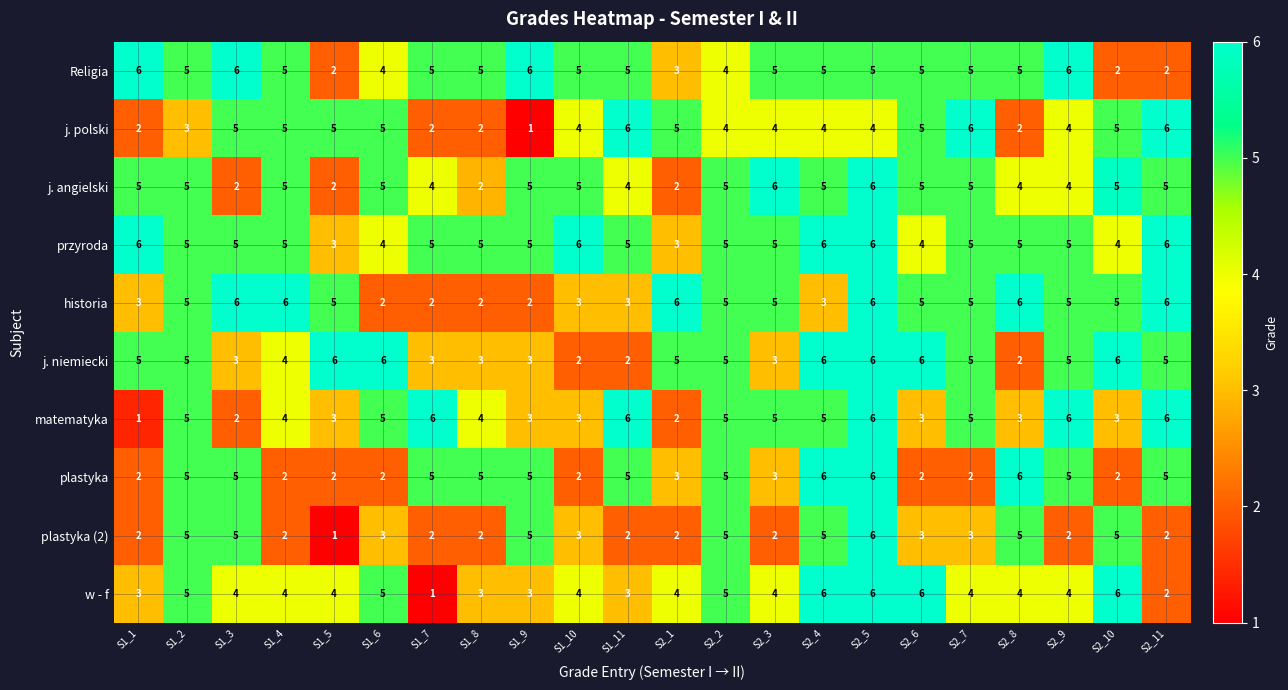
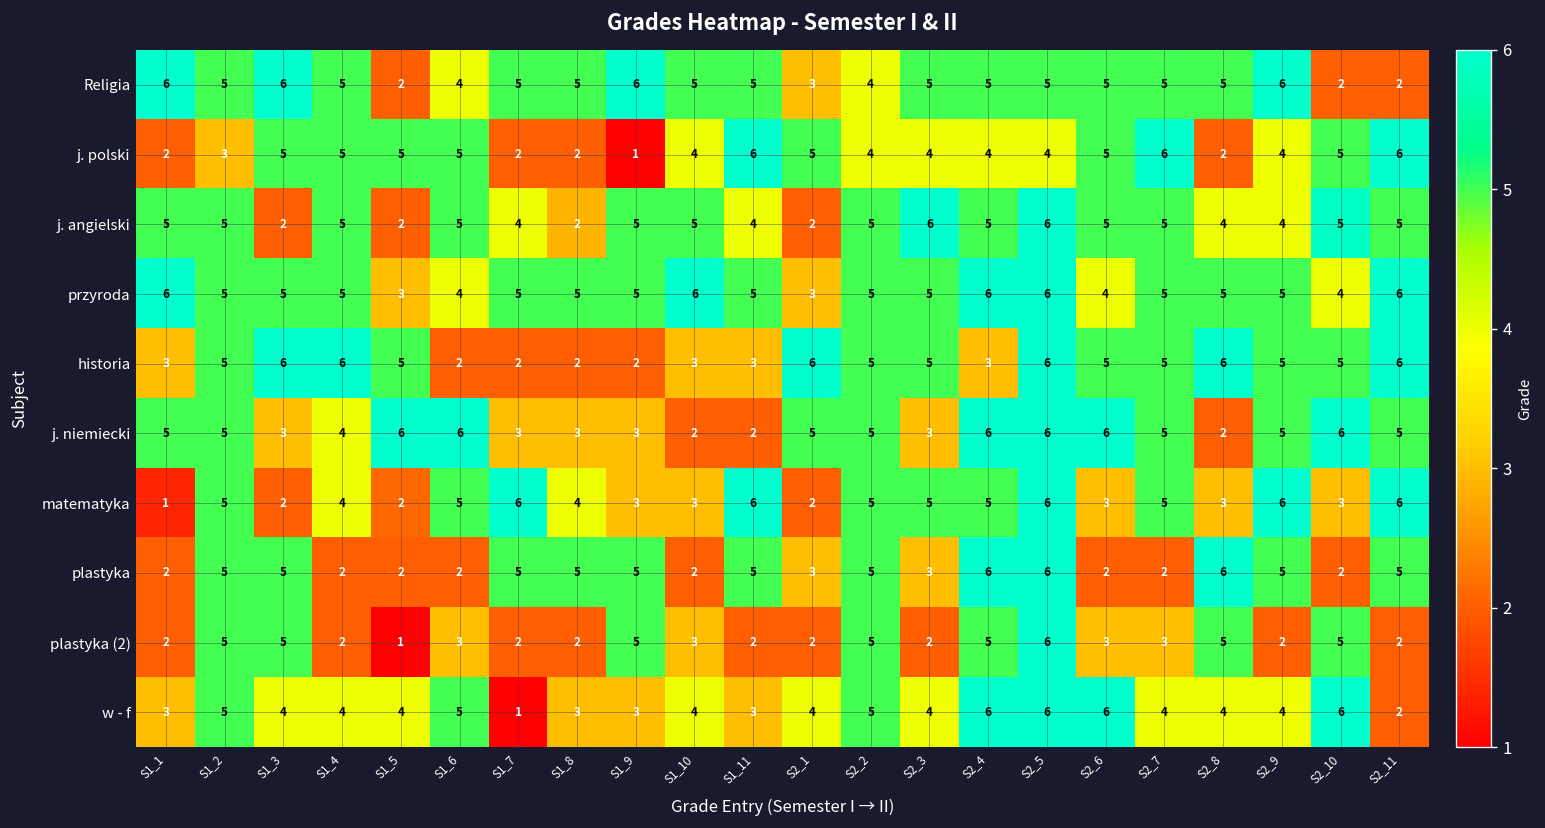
matematyka, S1_5: 3 -> 2
